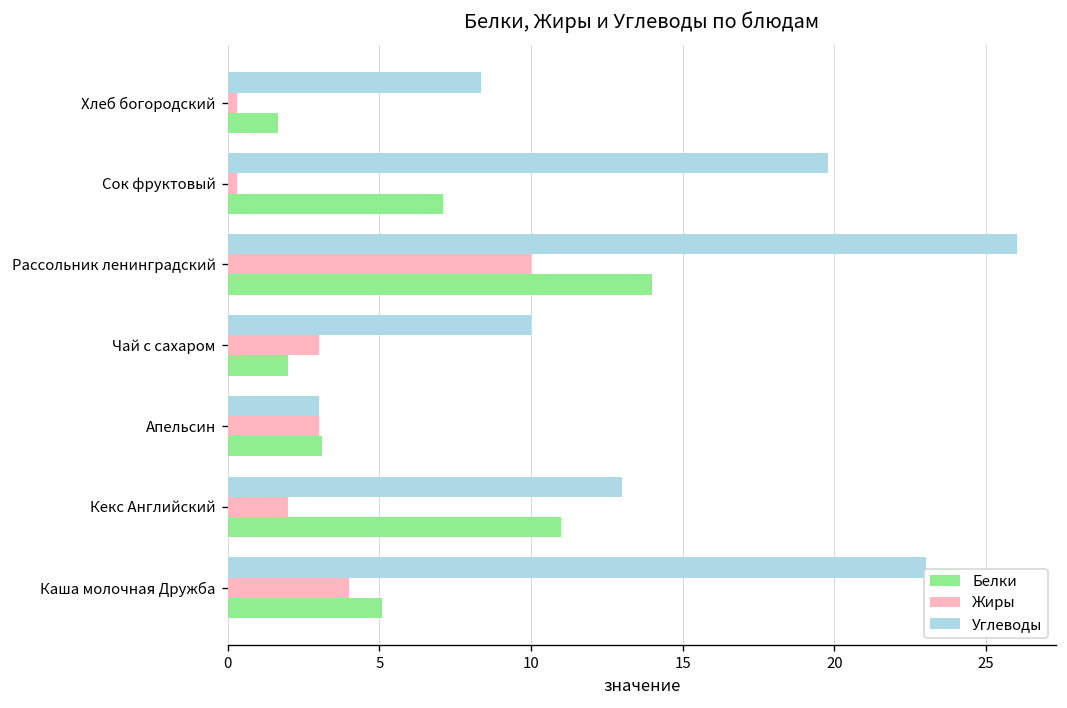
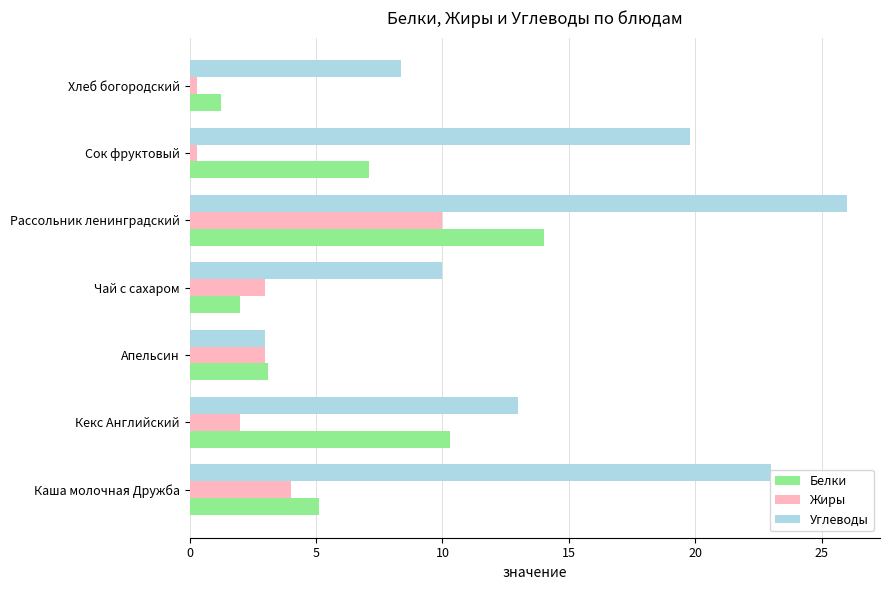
Белки, Хлеб богородский: 1.7 -> 1.3
Белки, Кекс Английский: 11.0 -> 10.3
